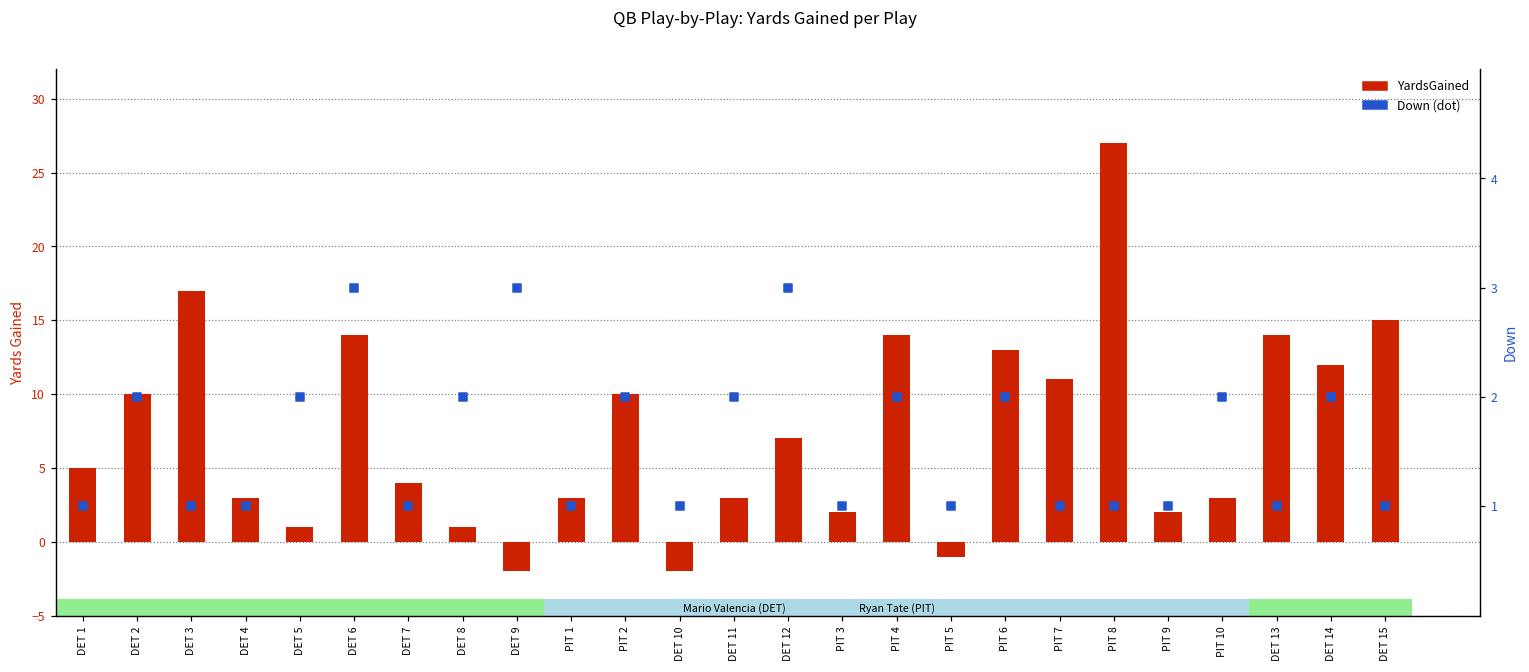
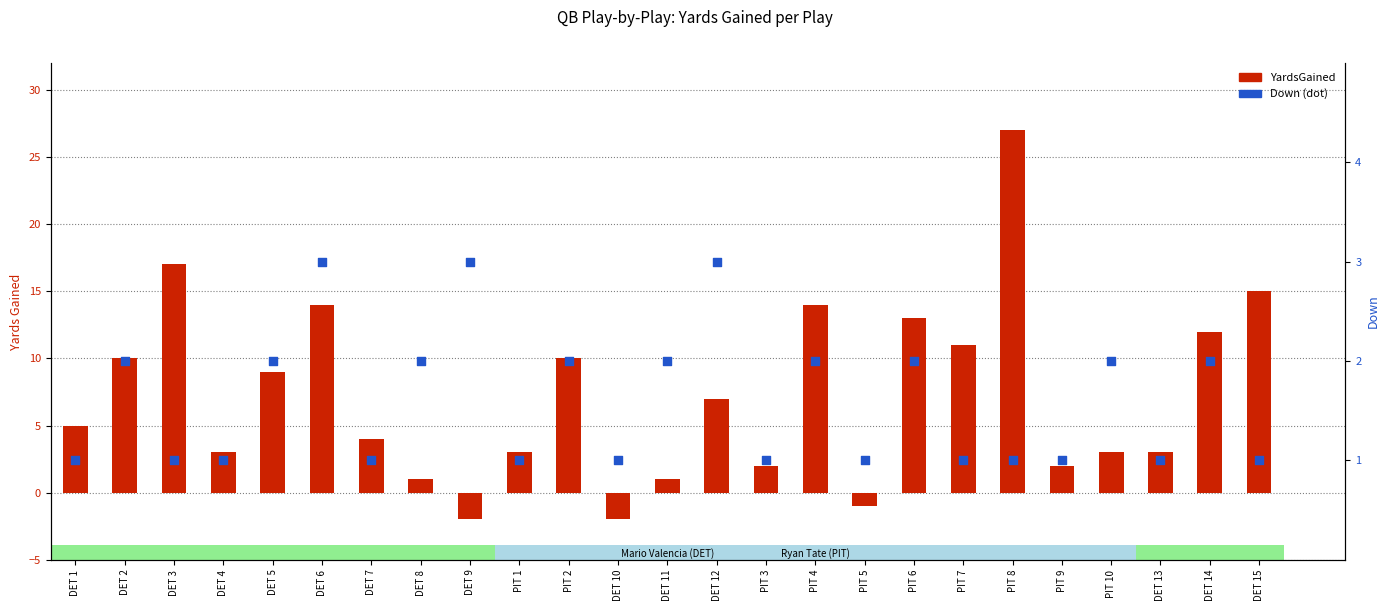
YardsGained, DET 5: 1 -> 9
YardsGained, DET 11: 3 -> 1
YardsGained, DET 13: 14 -> 3
